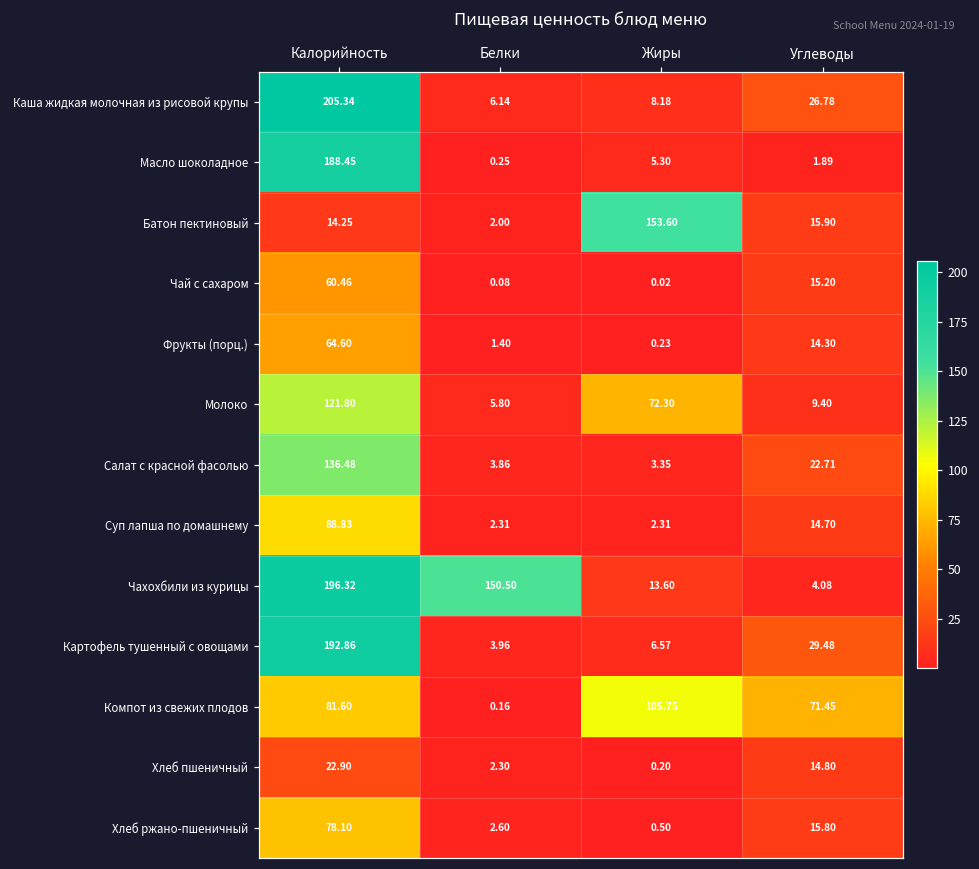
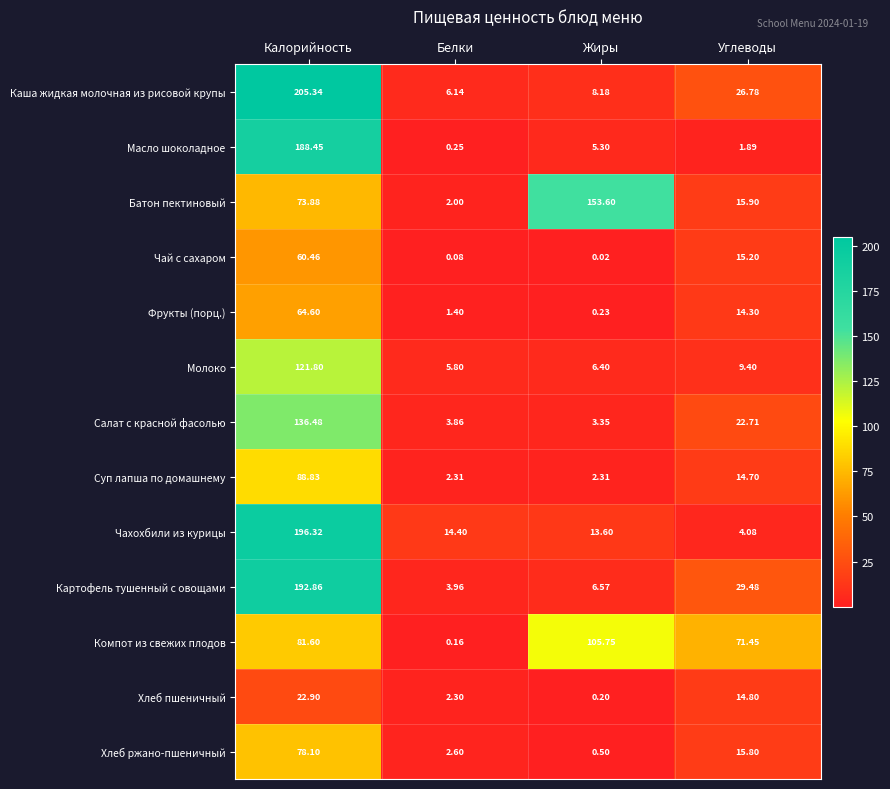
Батон пектиновый, Калорийность: 14.25 -> 73.88
Молоко, Жиры: 72.30 -> 6.40
Чахохбили из курицы, Белки: 150.50 -> 14.40
